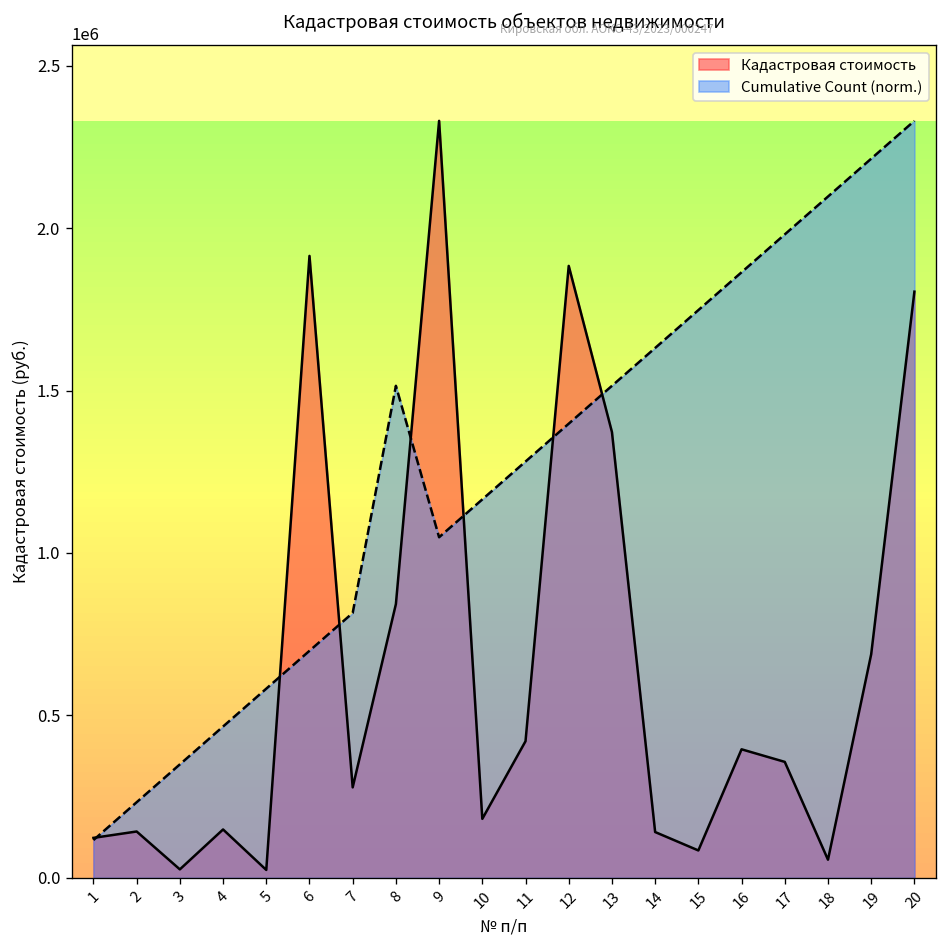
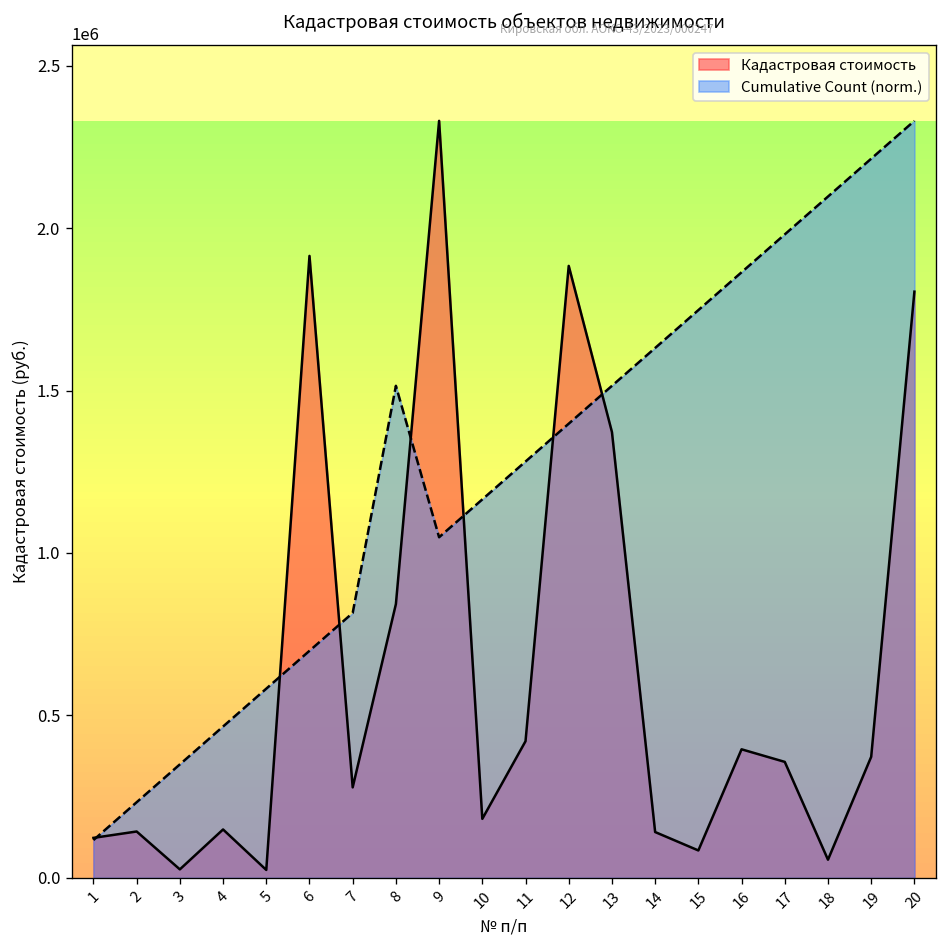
Кадастровая стоимость, 19: 690000 -> 370000
